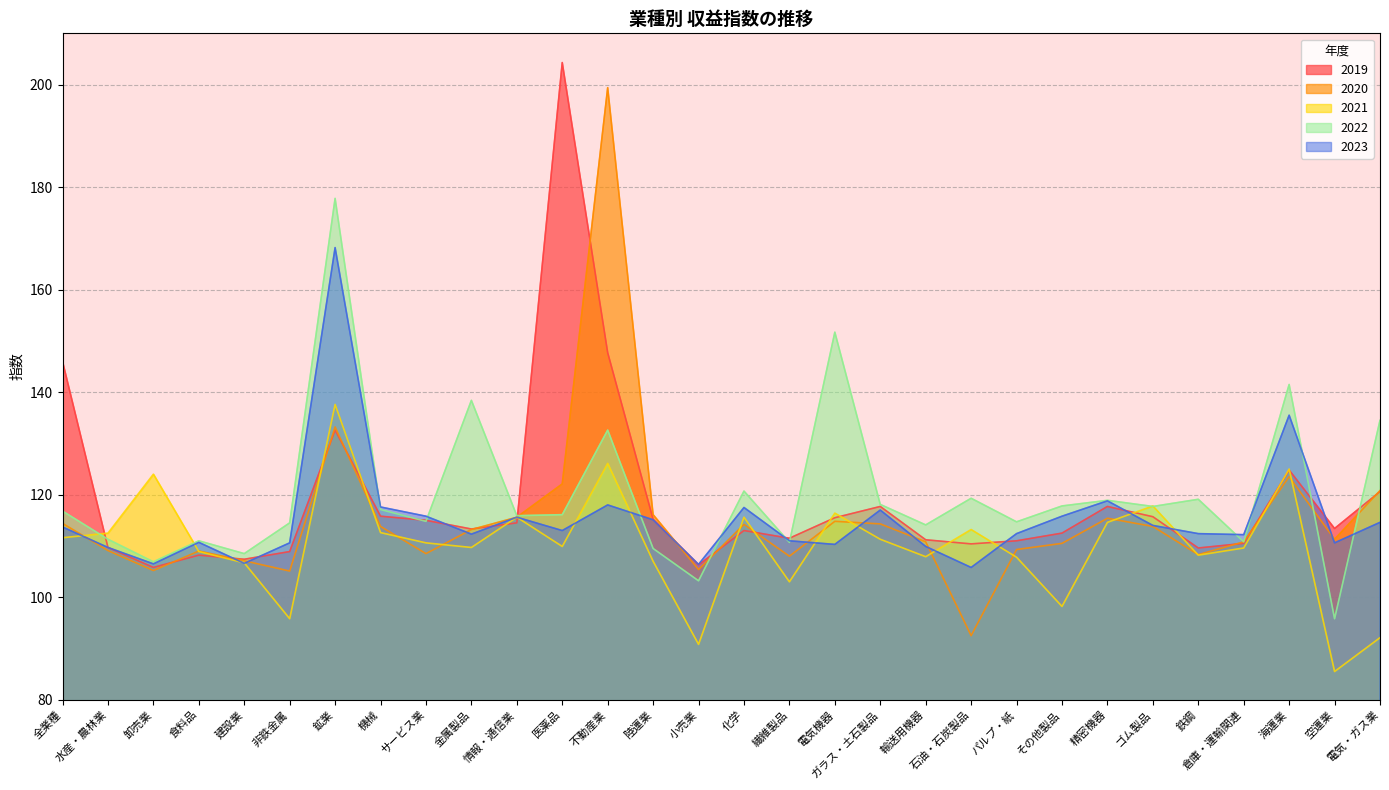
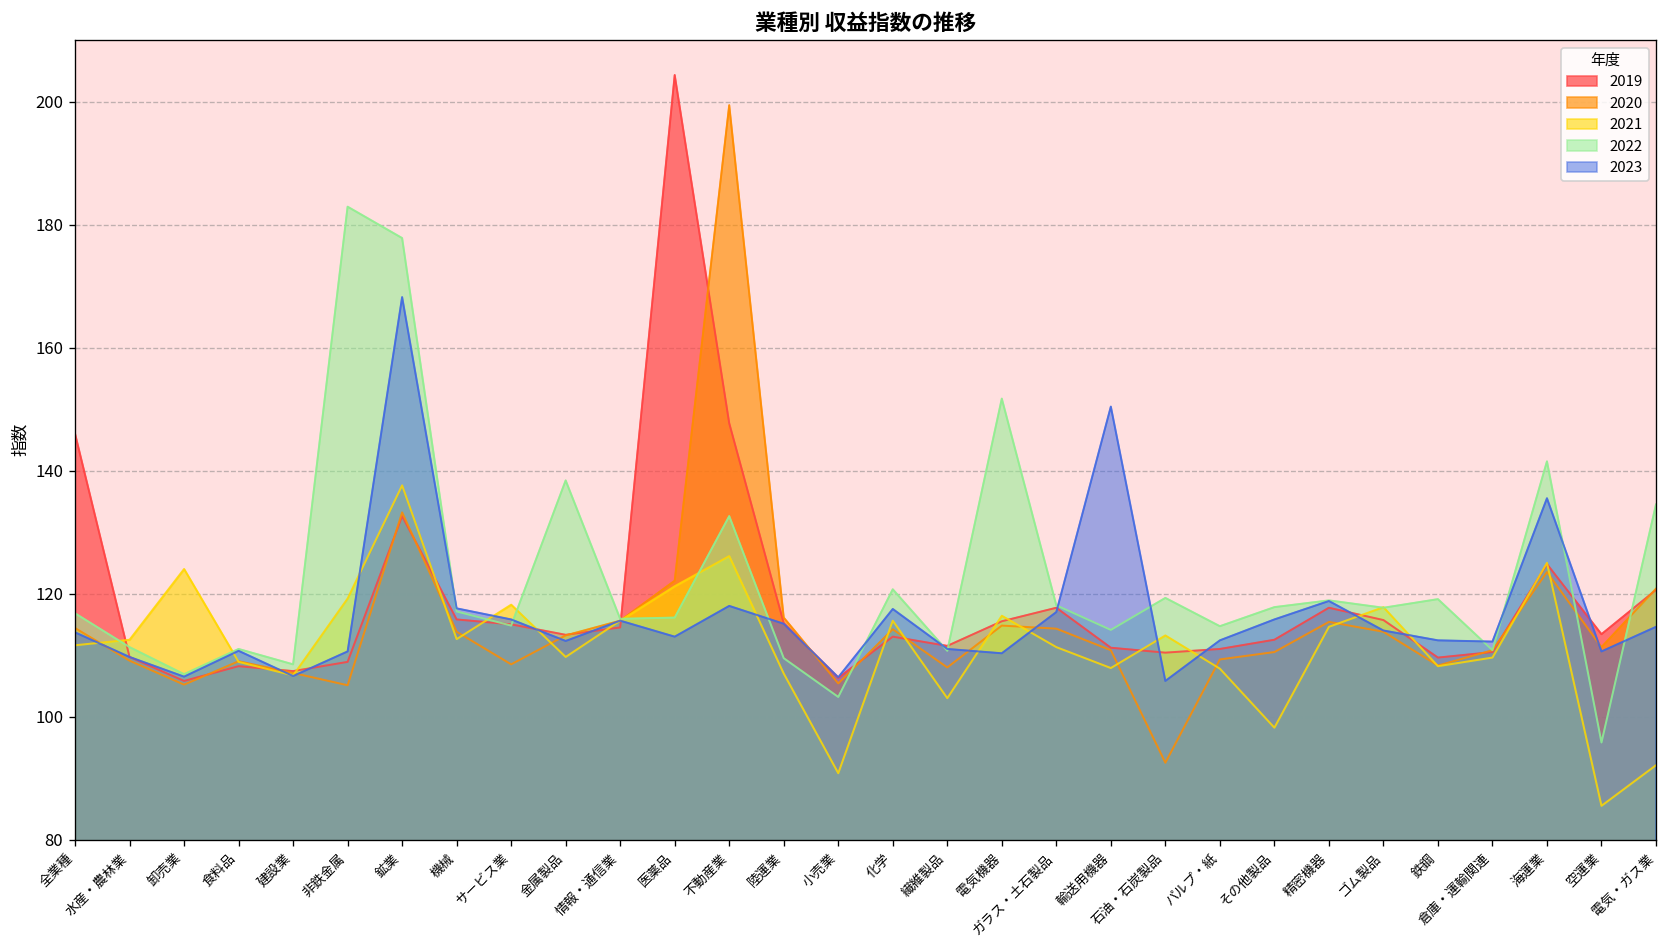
2021, 非鉄金属: 96 -> 119
2022, 非鉄金属: 115 -> 183
2021, サービス業: 111 -> 118
2021, 医薬品: 110 -> 121
2023, 輸送用機器: 110 -> 150
